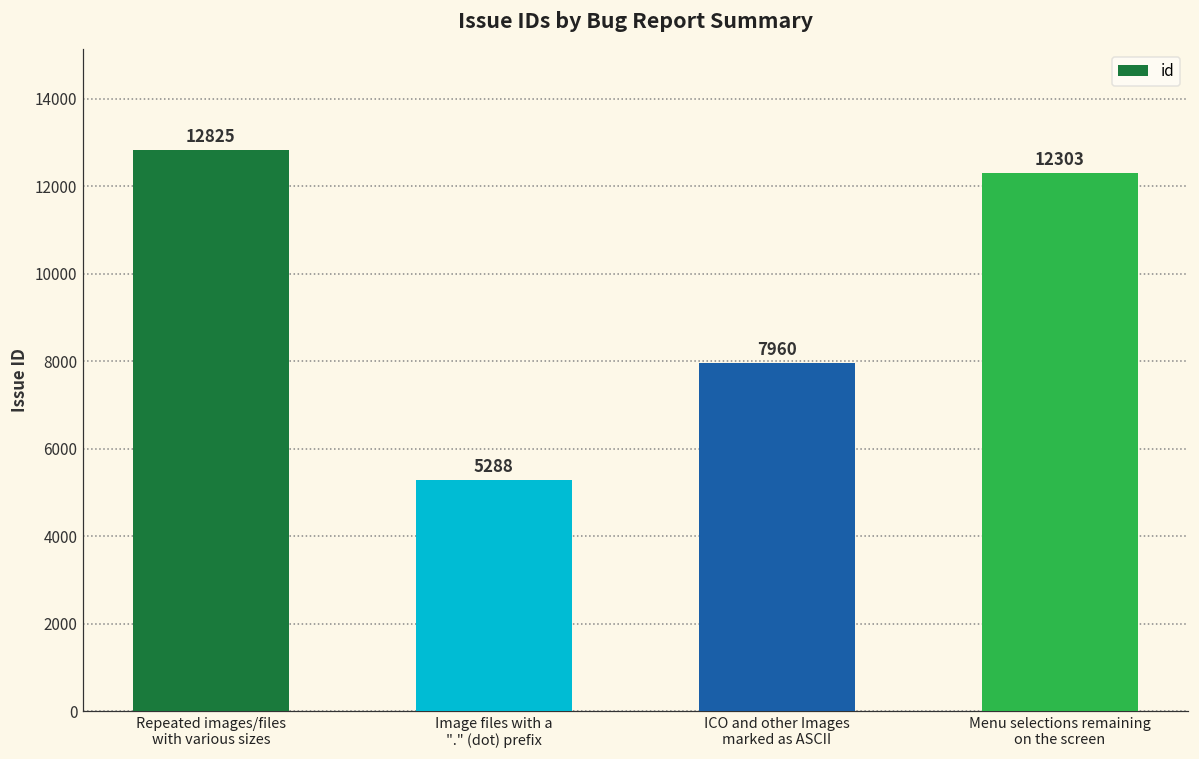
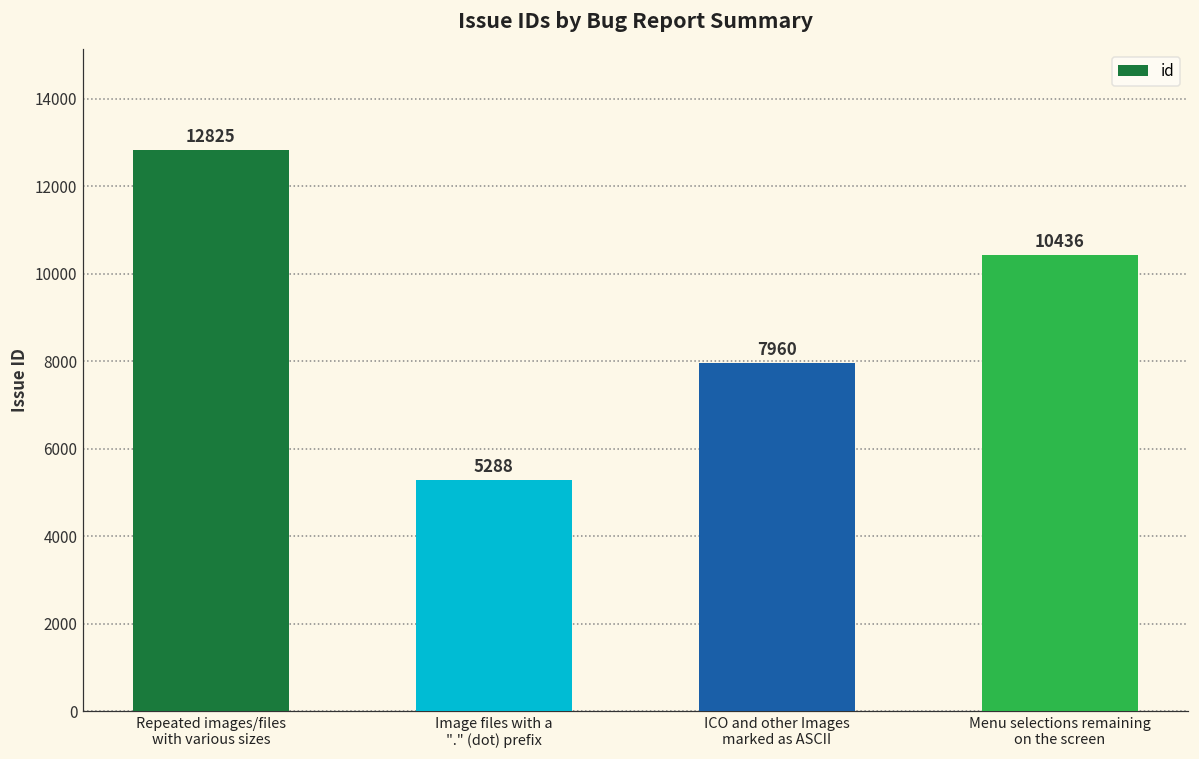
Menu selections remaining on the screen: 12303 -> 10436
